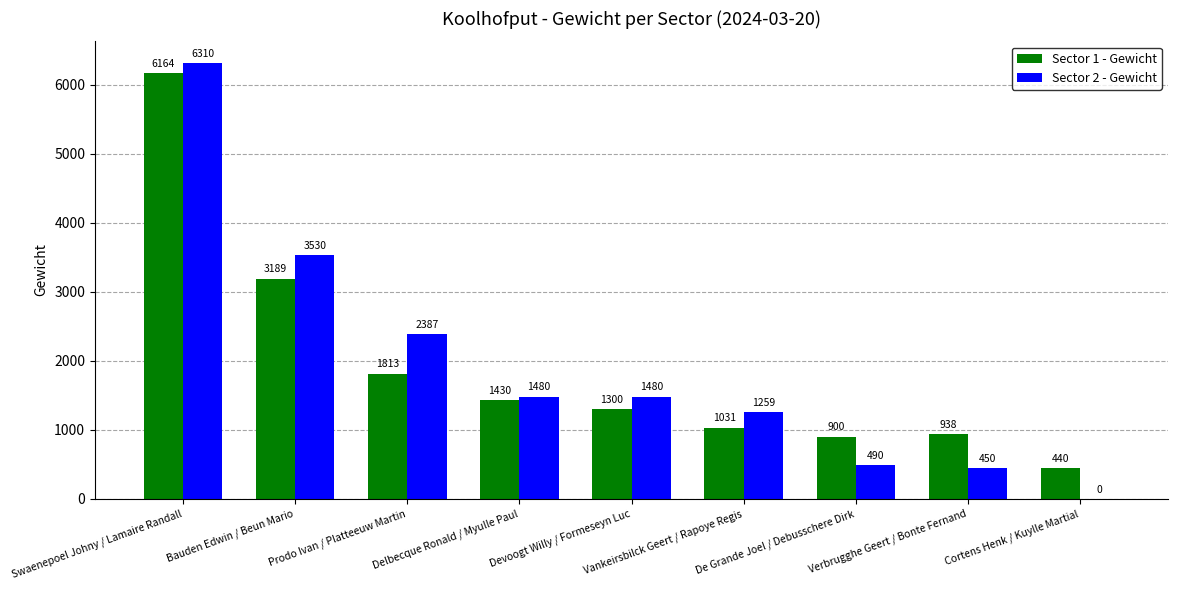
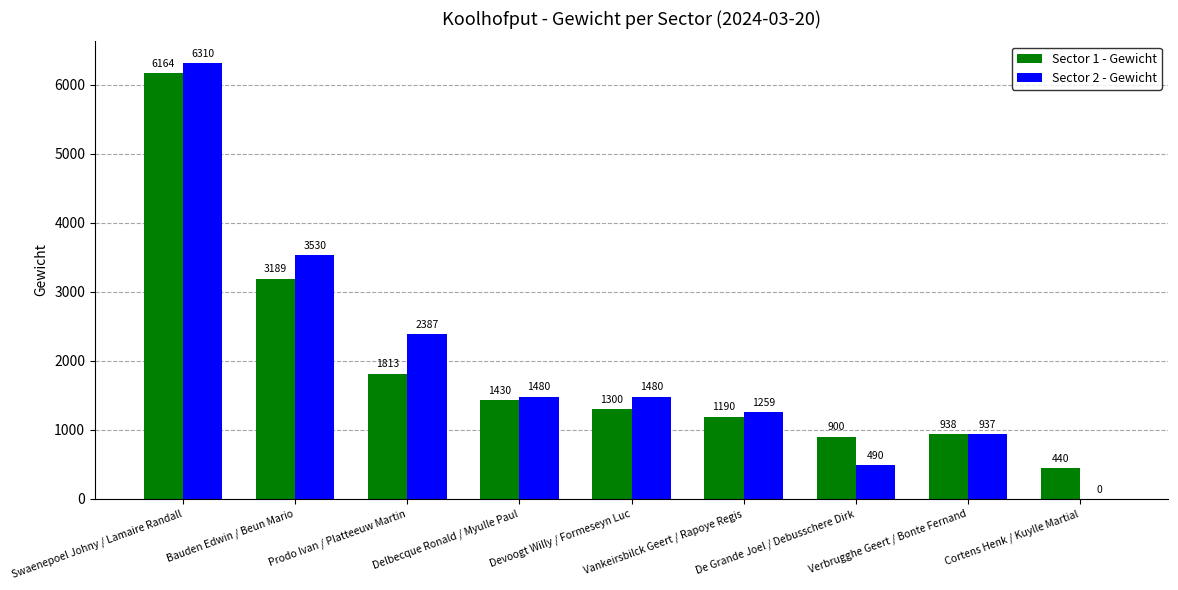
Sector 1 - Gewicht, Vankeirsbilck Geert / Rapoye Regis: 1031 -> 1190
Sector 2 - Gewicht, Verbrugghe Geert / Bonte Fernand: 450 -> 937
